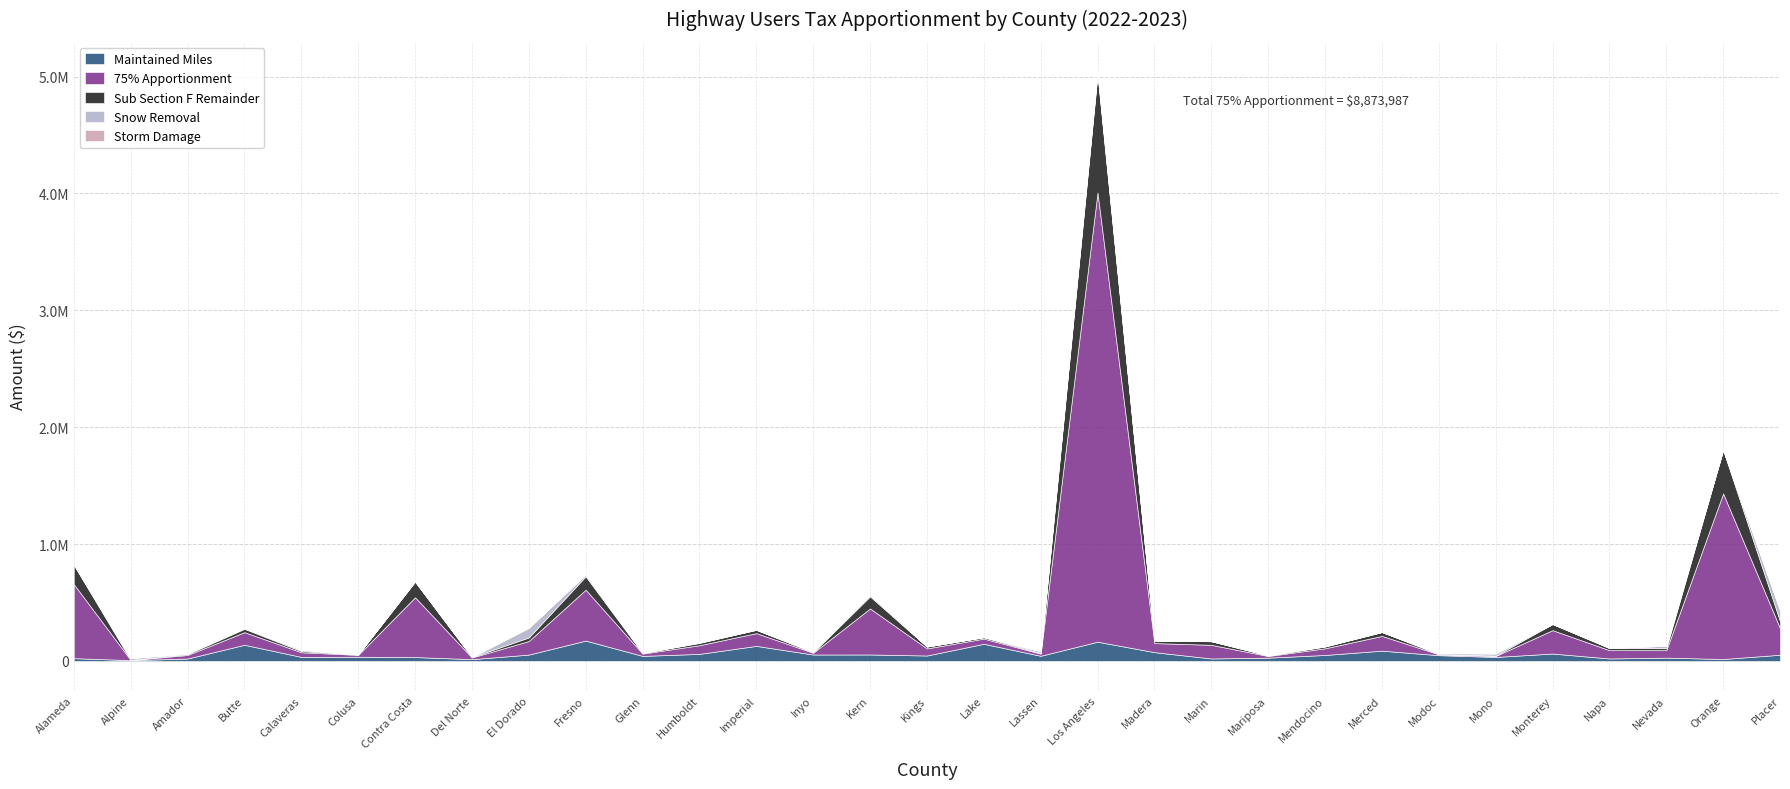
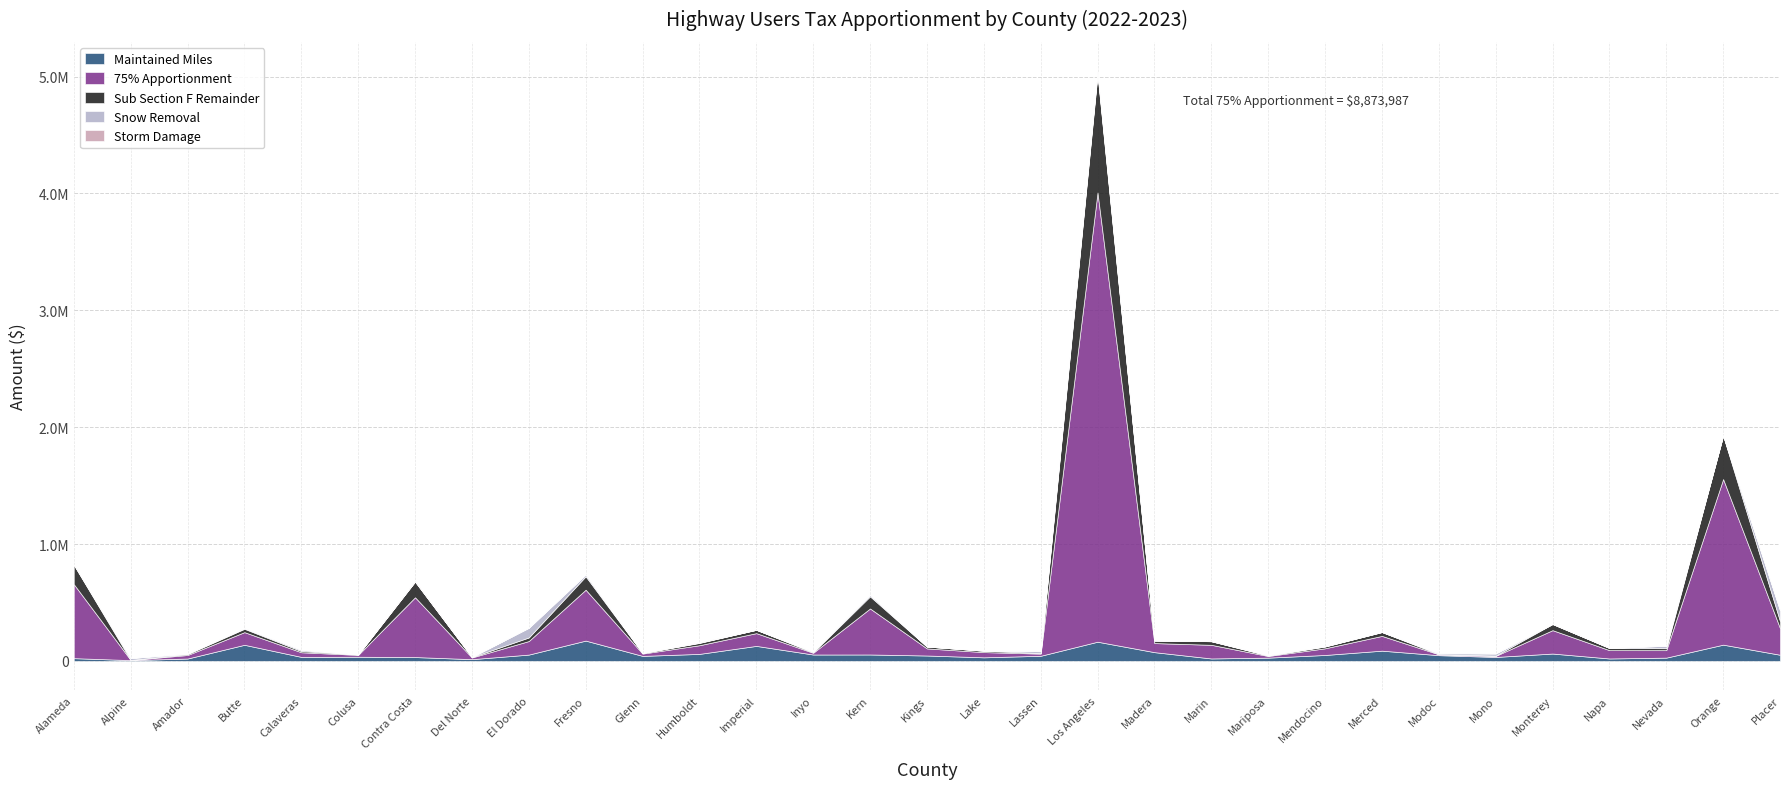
Maintained Miles, Lake: 150000 -> 30000
Maintained Miles, Orange: 20000 -> 140000
